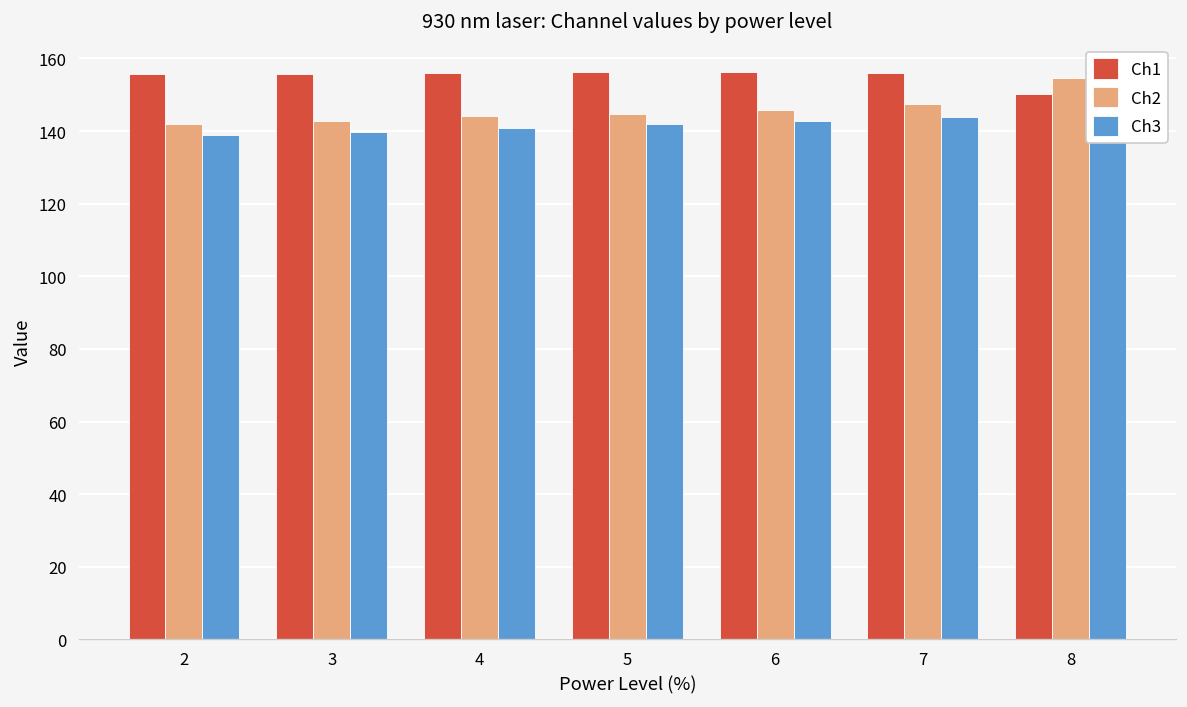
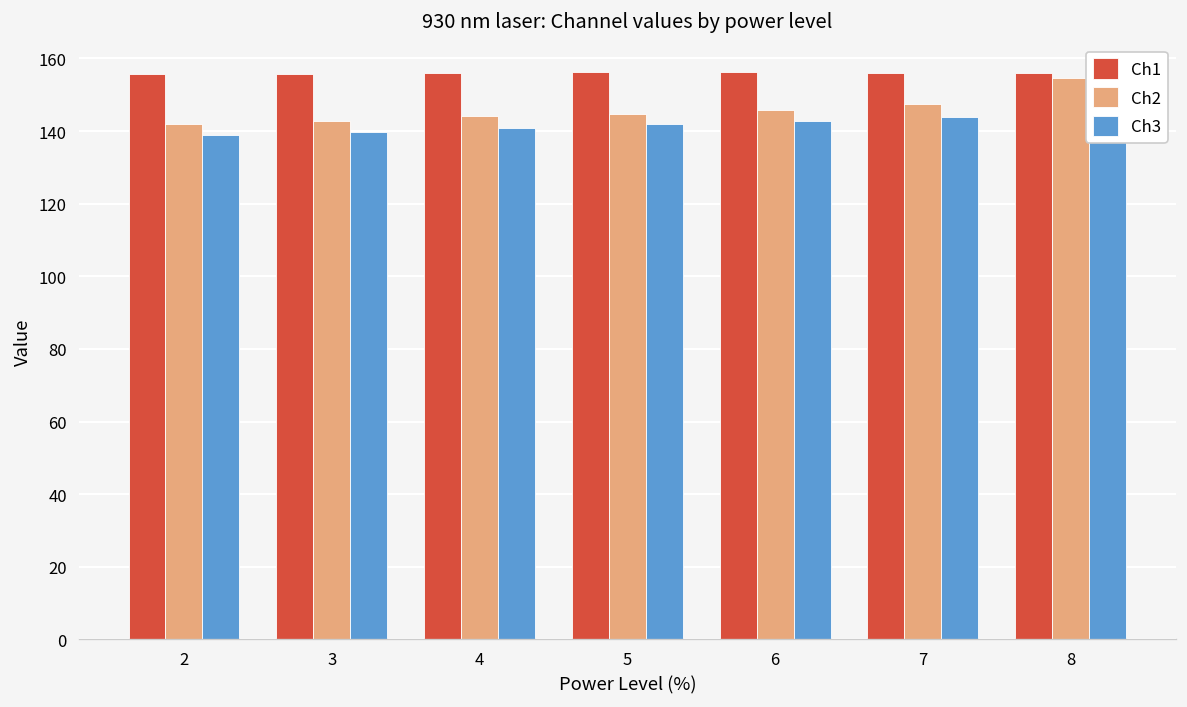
Ch1, 8: 150 -> 156
